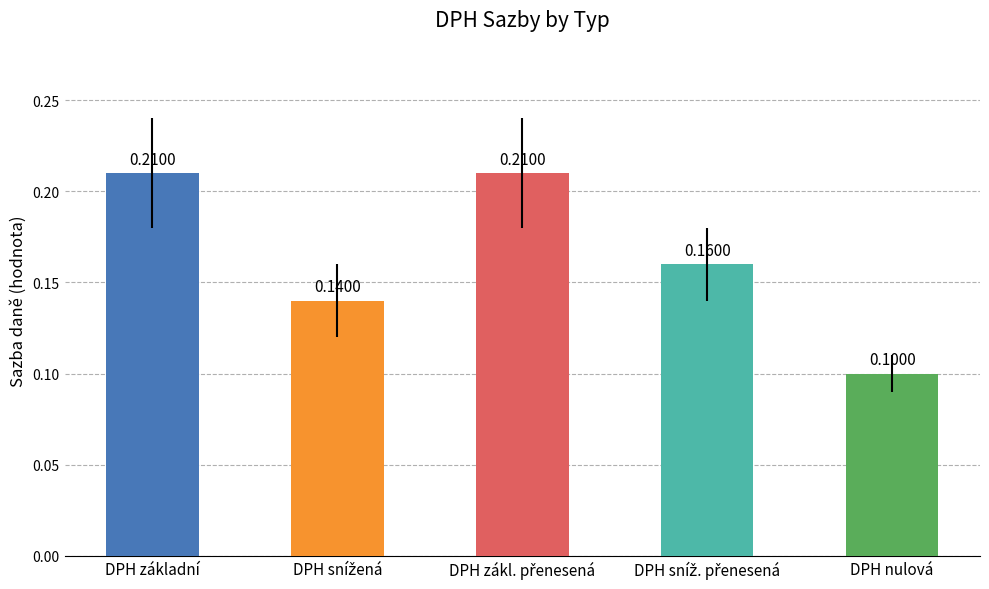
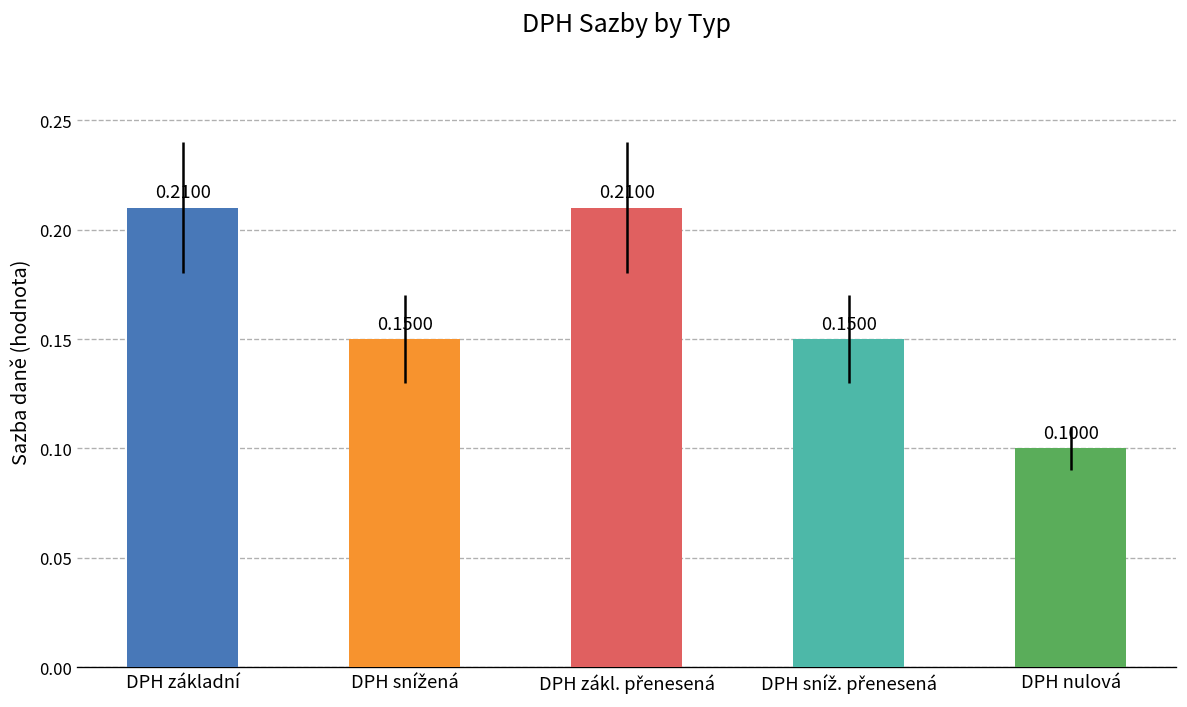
DPH snížená: 0.1400 -> 0.1500
DPH sníž. přenesená: 0.1600 -> 0.1500
